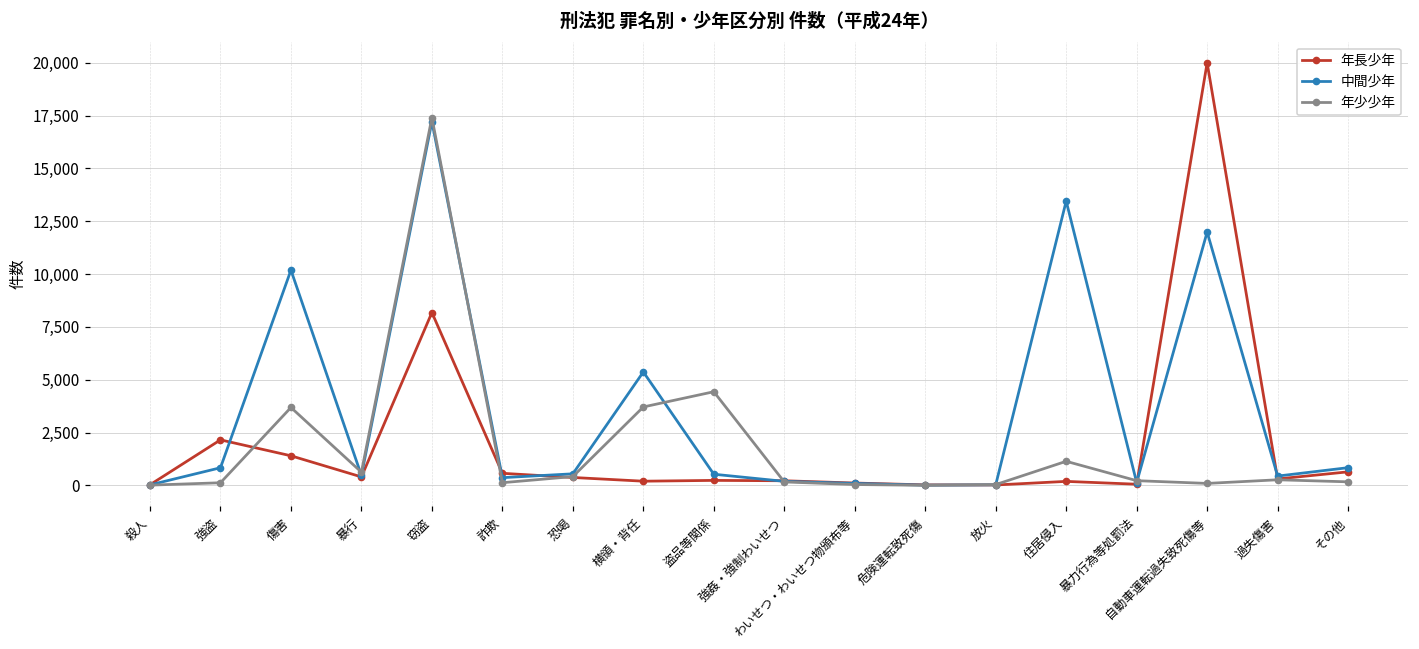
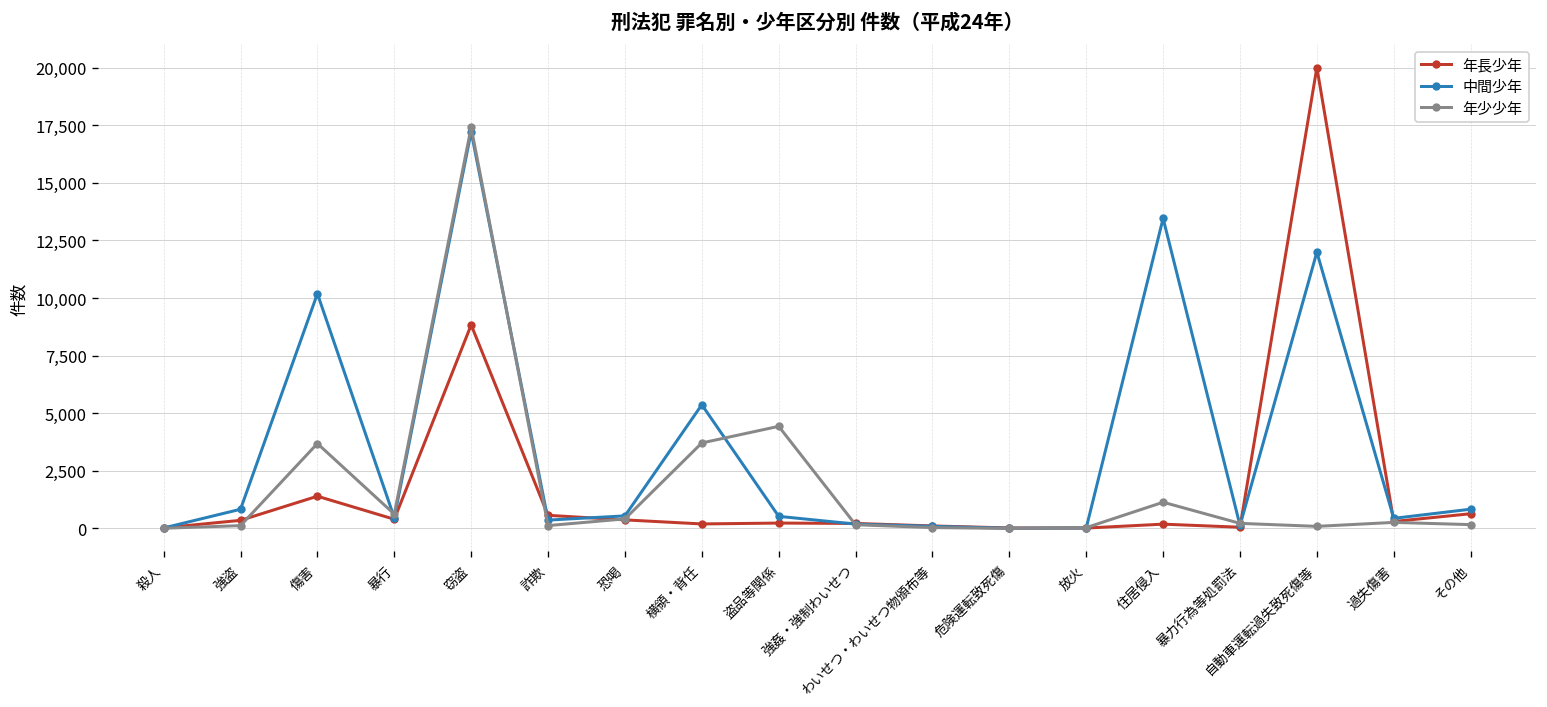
年長少年, 強盗: 2,200 -> 400
年長少年, 窃盗: 8,200 -> 8,800
